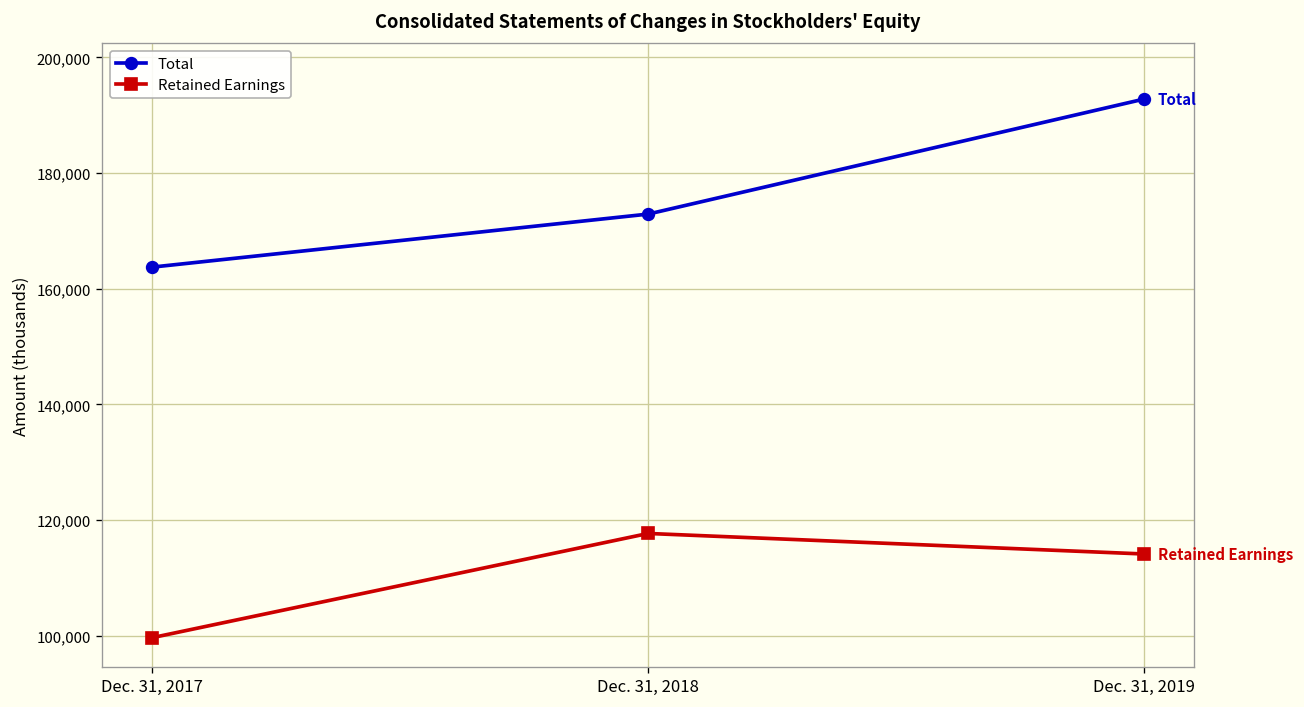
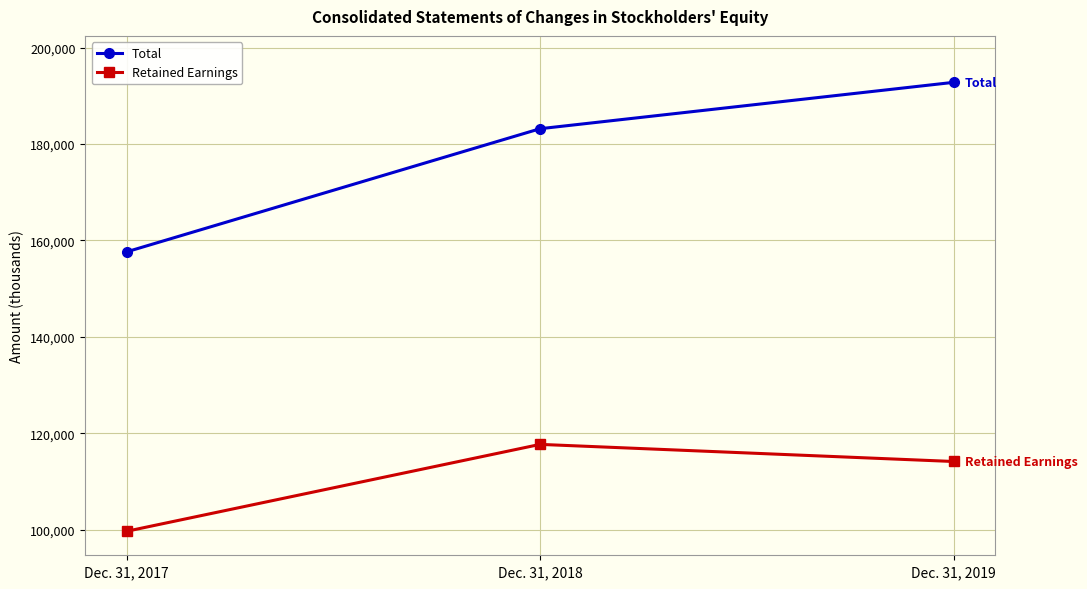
Total, Dec. 31, 2017: 164,000 -> 158,000
Total, Dec. 31, 2018: 173,000 -> 183,000
